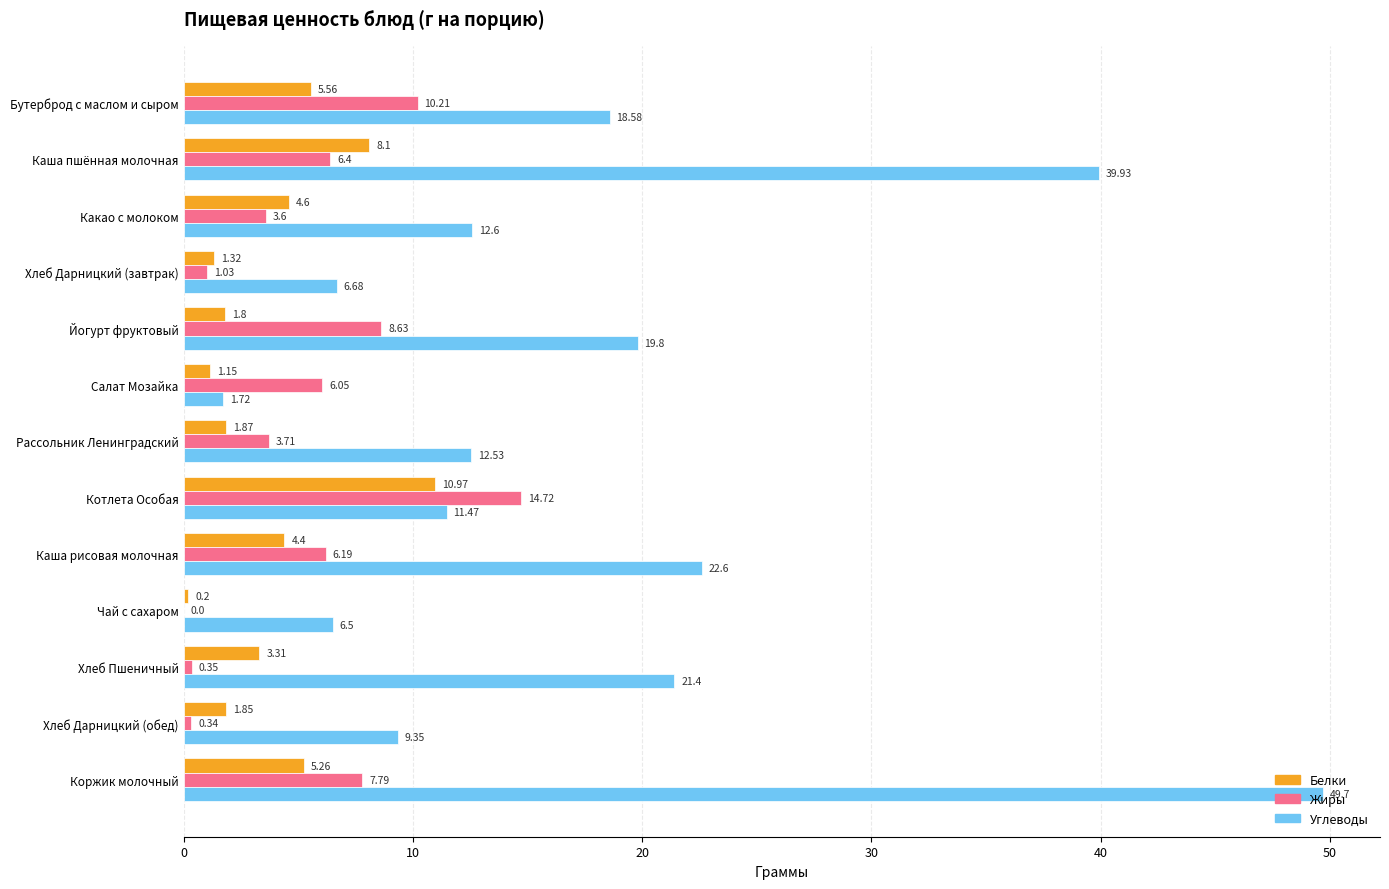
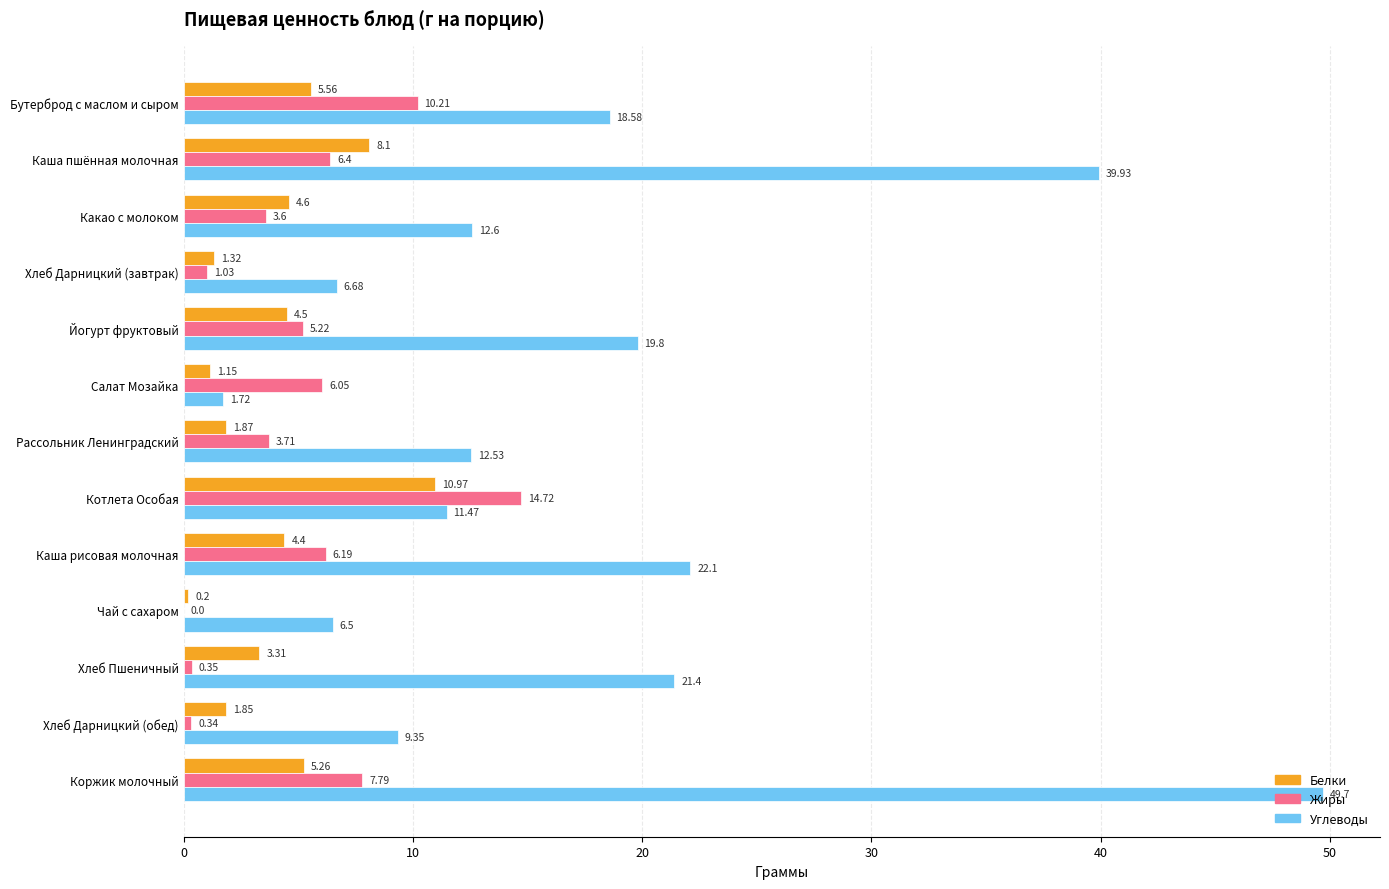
Белки, Йогурт фруктовый: 1.8 -> 4.5
Жиры, Йогурт фруктовый: 8.63 -> 5.22
Углеводы, Каша рисовая молочная: 22.6 -> 22.1
